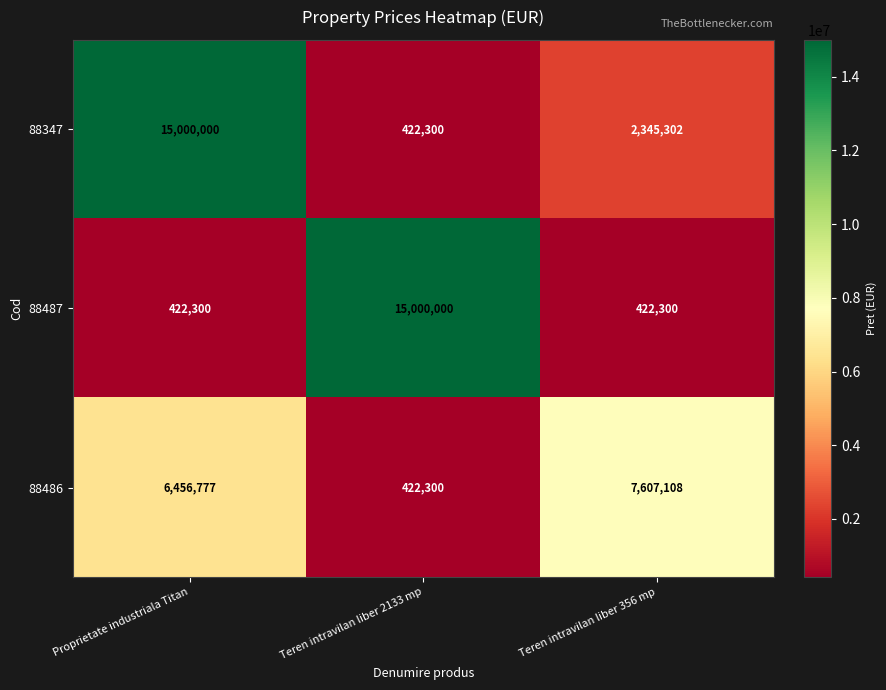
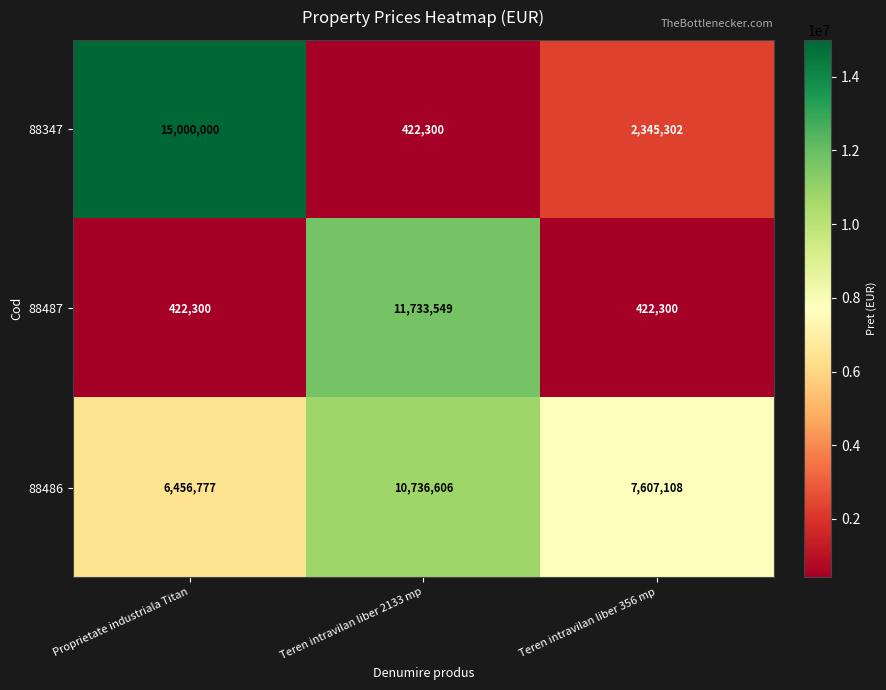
88487, Teren intravilan liber 2133 mp: 15,000,000 -> 11,733,549
88486, Teren intravilan liber 2133 mp: 422,300 -> 10,736,606
